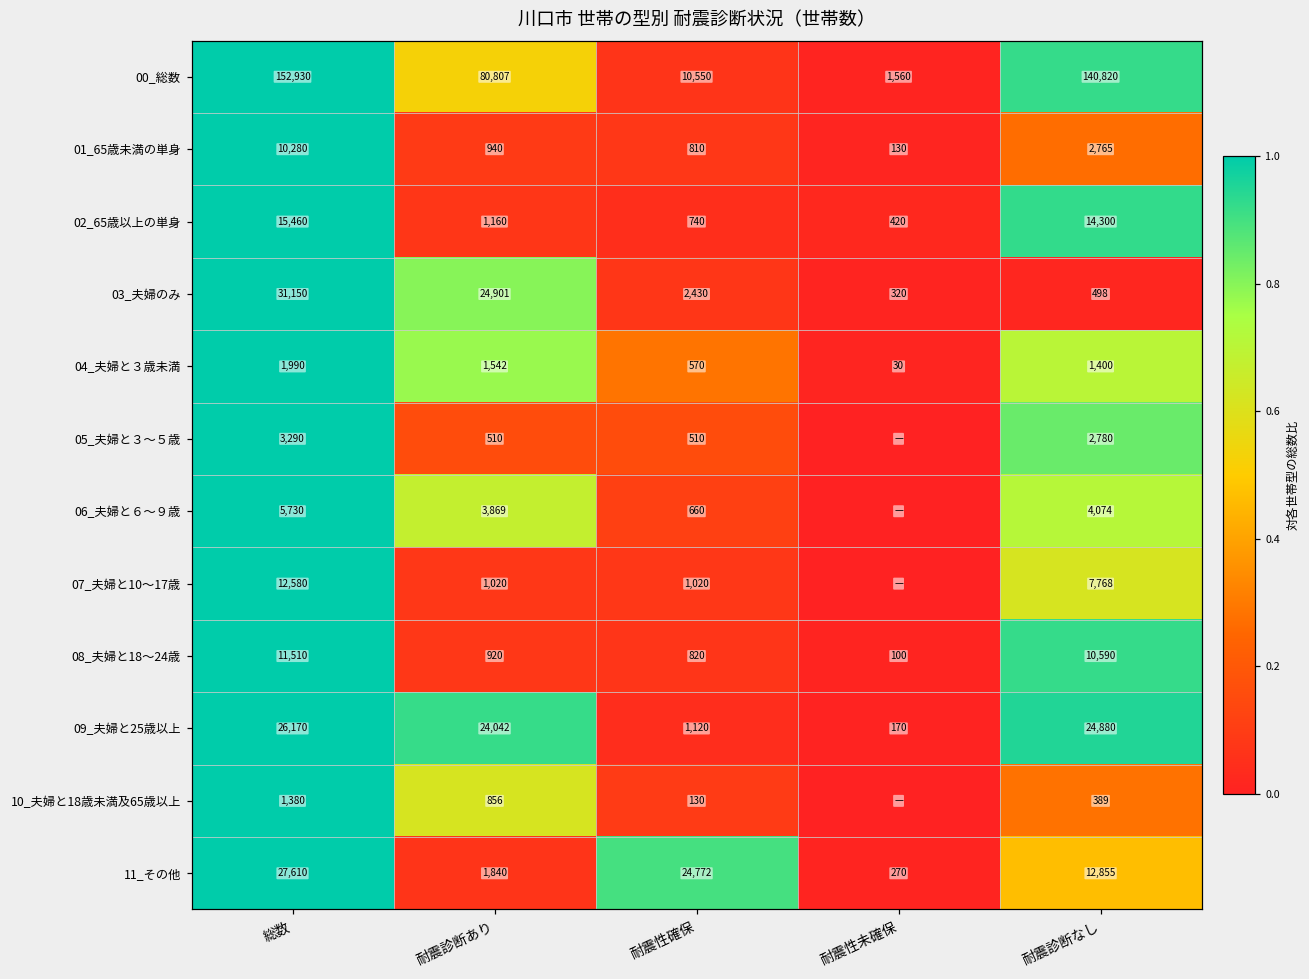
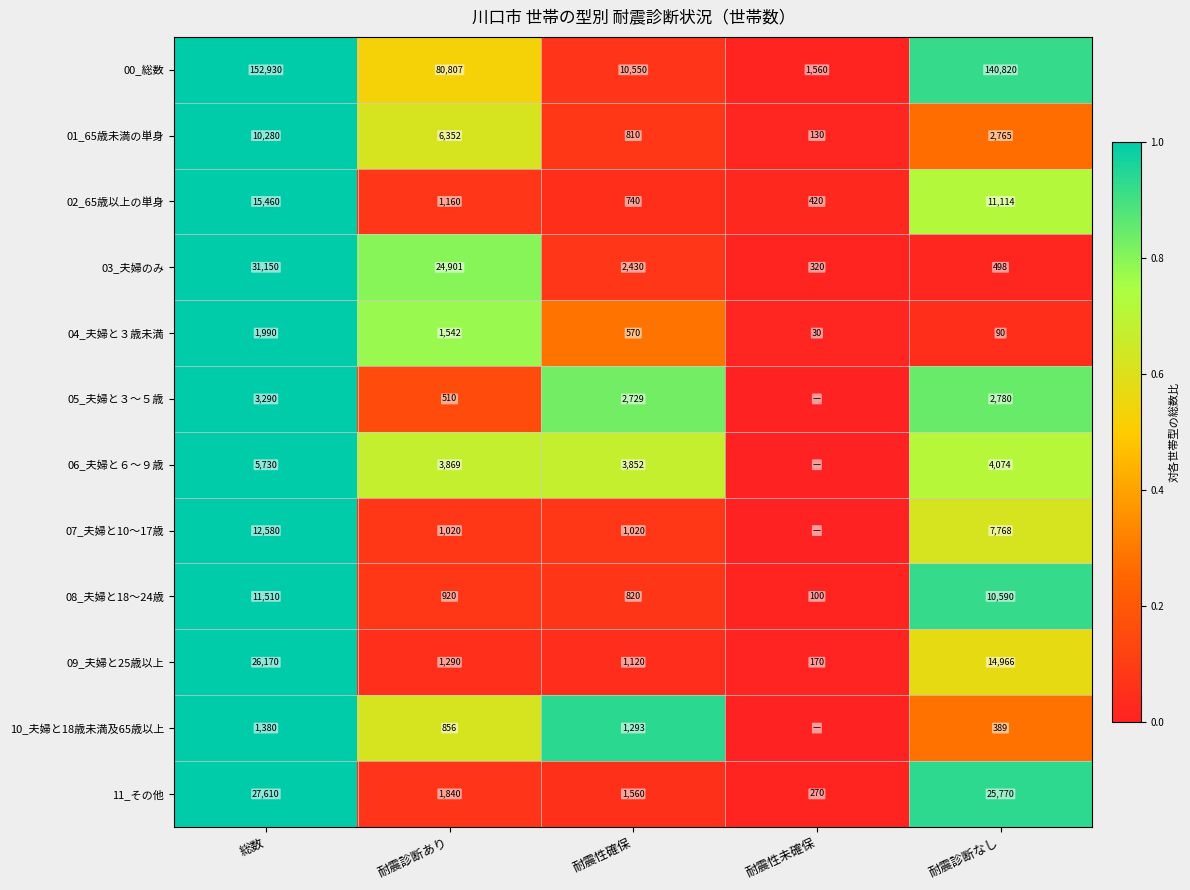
01_65歳未満の単身, 耐震診断あり: 940 -> 6,352
02_65歳以上の単身, 耐震診断なし: 14,300 -> 11,114
04_夫婦と３歳未満, 耐震診断なし: 1,400 -> 90
05_夫婦と３～５歳, 耐震性確保: 510 -> 2,729
06_夫婦と６～９歳, 耐震性確保: 660 -> 3,852
09_夫婦と25歳以上, 耐震診断あり: 24,042 -> 1,290
09_夫婦と25歳以上, 耐震診断なし: 24,880 -> 14,966
10_夫婦と18歳未満及65歳以上, 耐震性確保: 130 -> 1,293
11_その他, 耐震性確保: 24,772 -> 1,560
11_その他, 耐震診断なし: 12,855 -> 25,770
